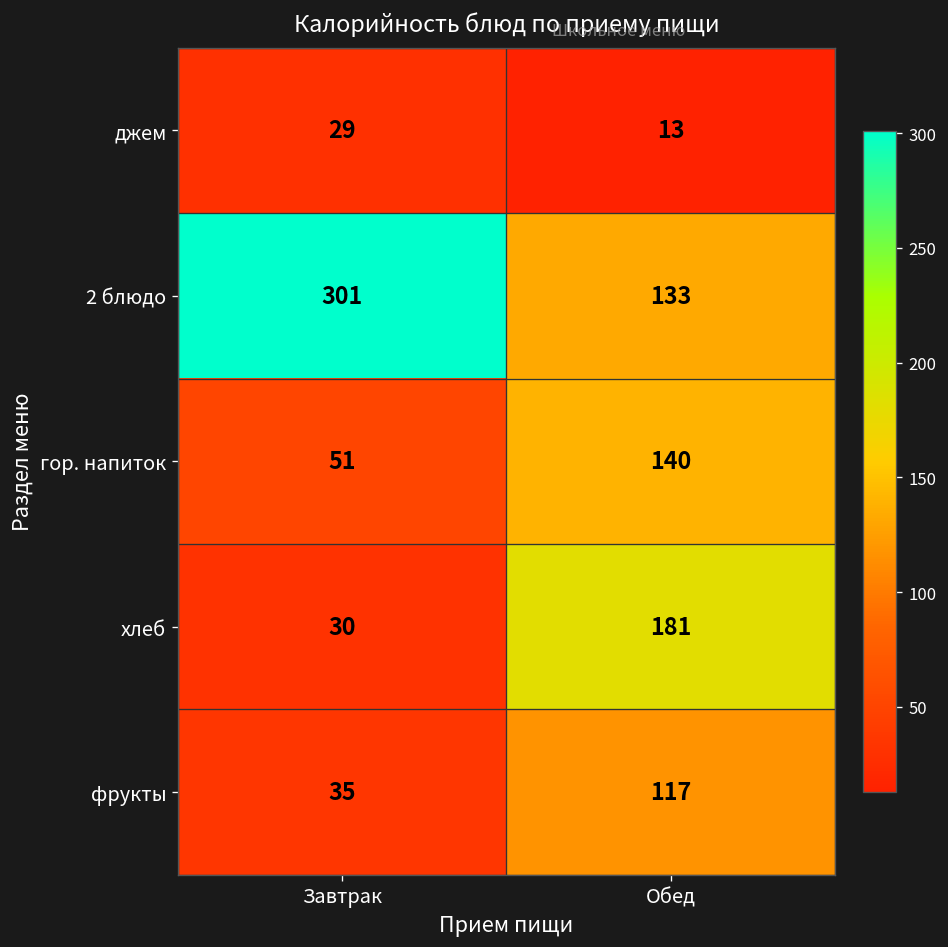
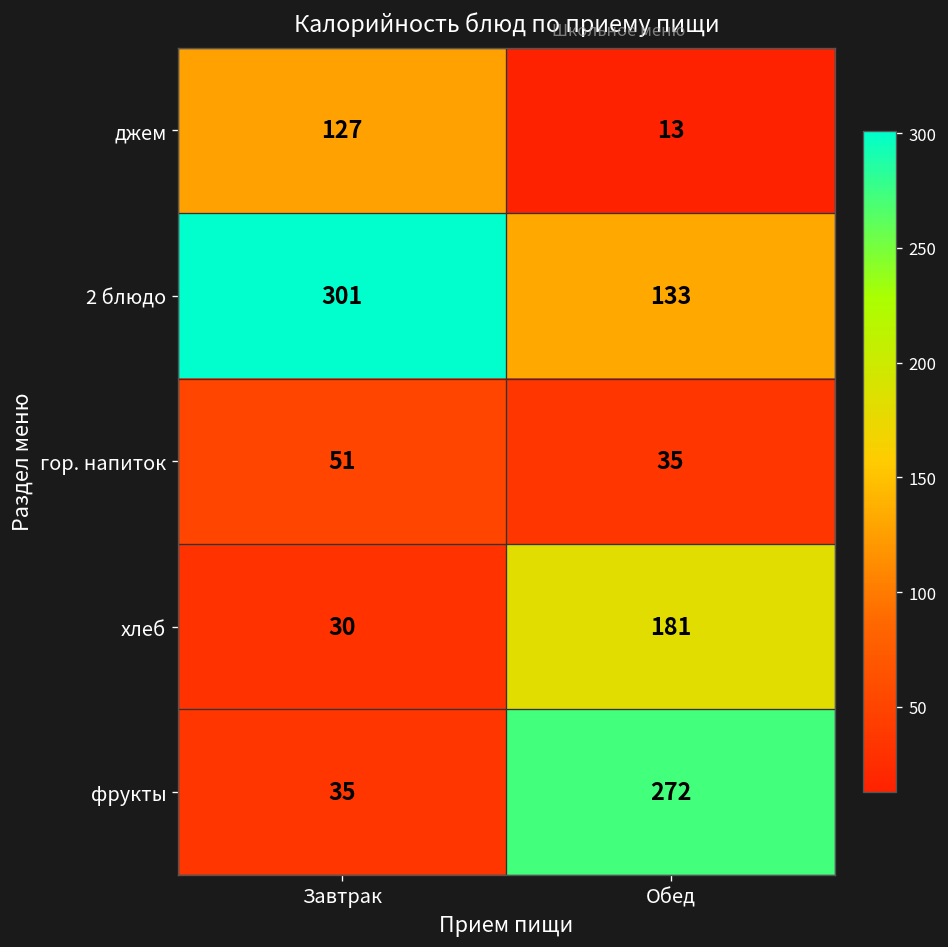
джем, Завтрак: 29 -> 127
гор. напиток, Обед: 140 -> 35
фрукты, Обед: 117 -> 272
